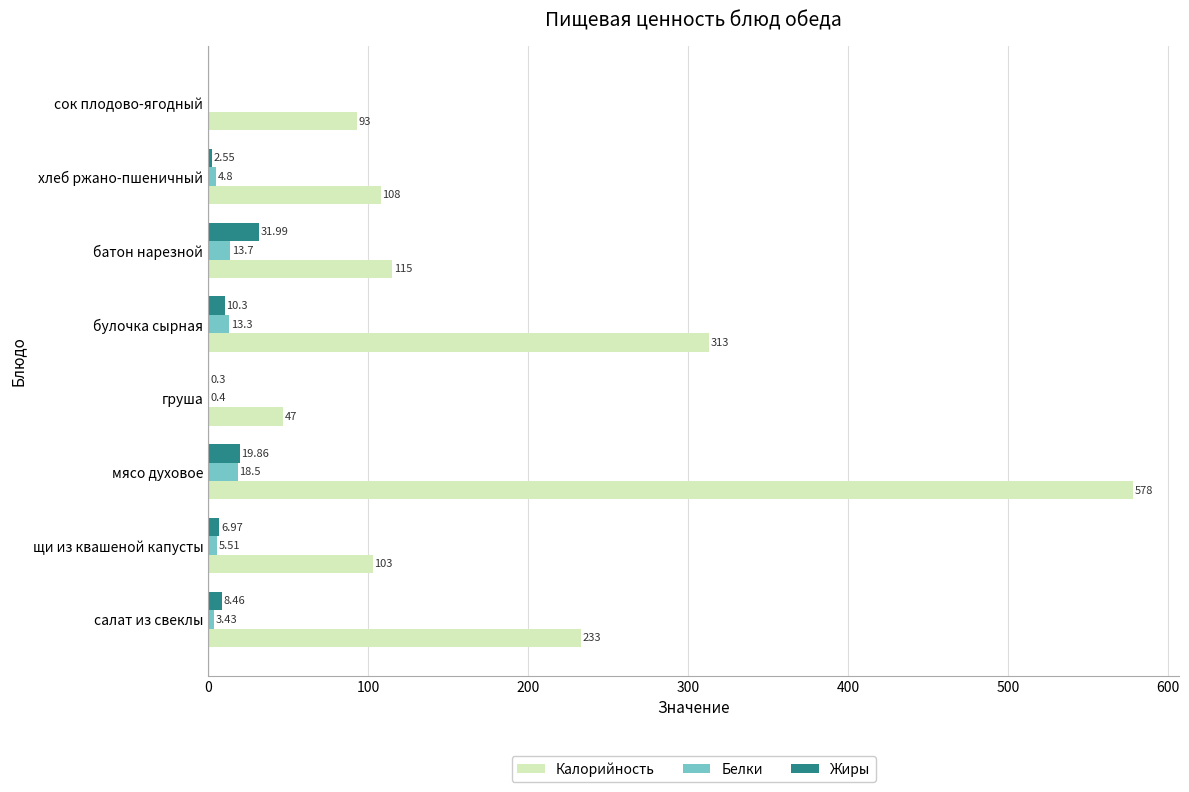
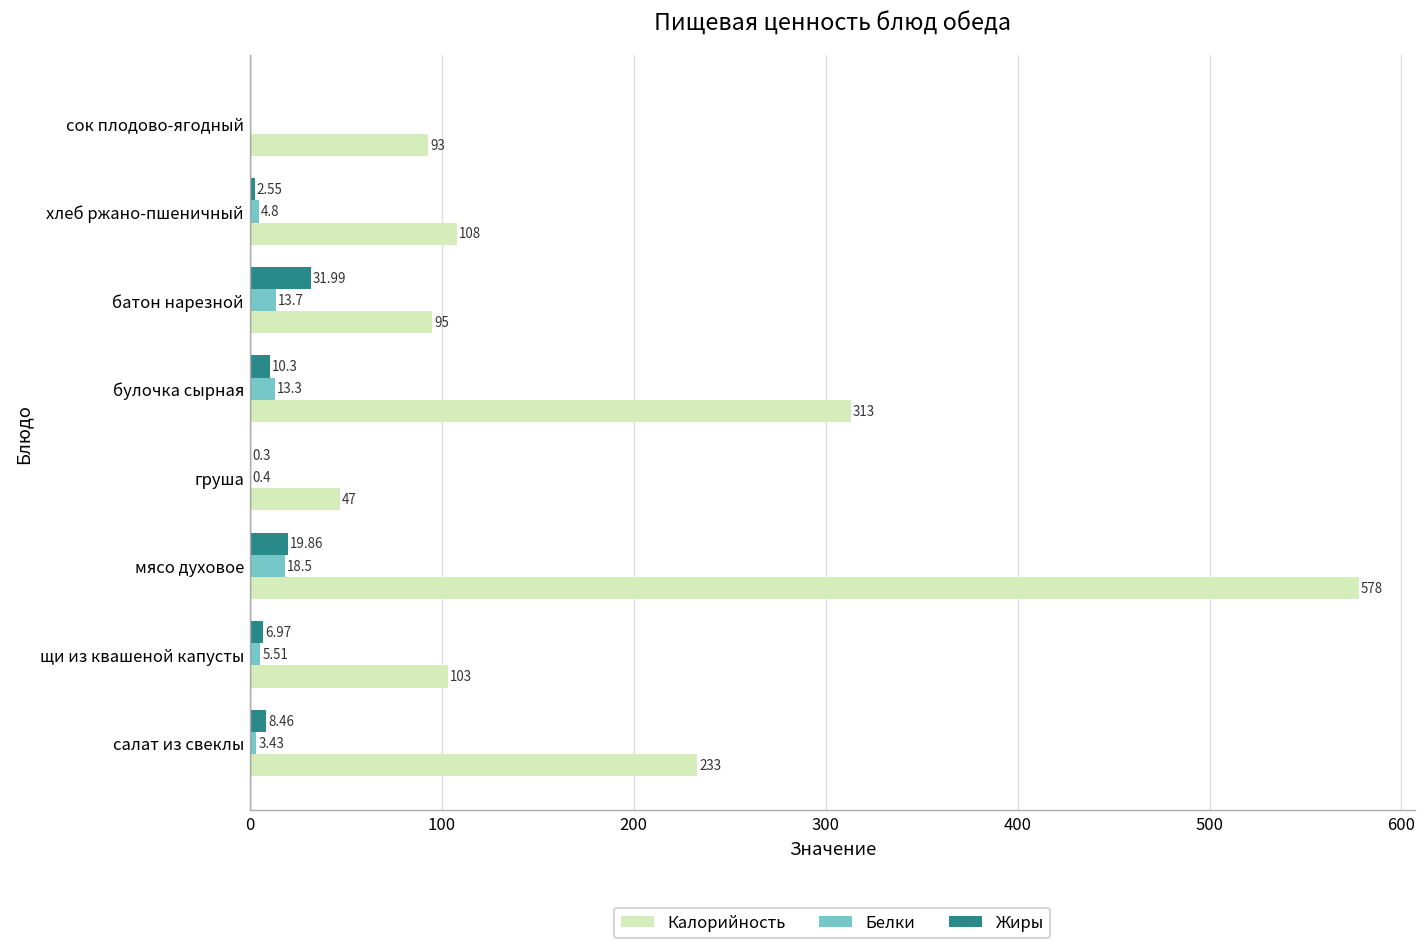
Калорийность, батон нарезной: 115 -> 95
